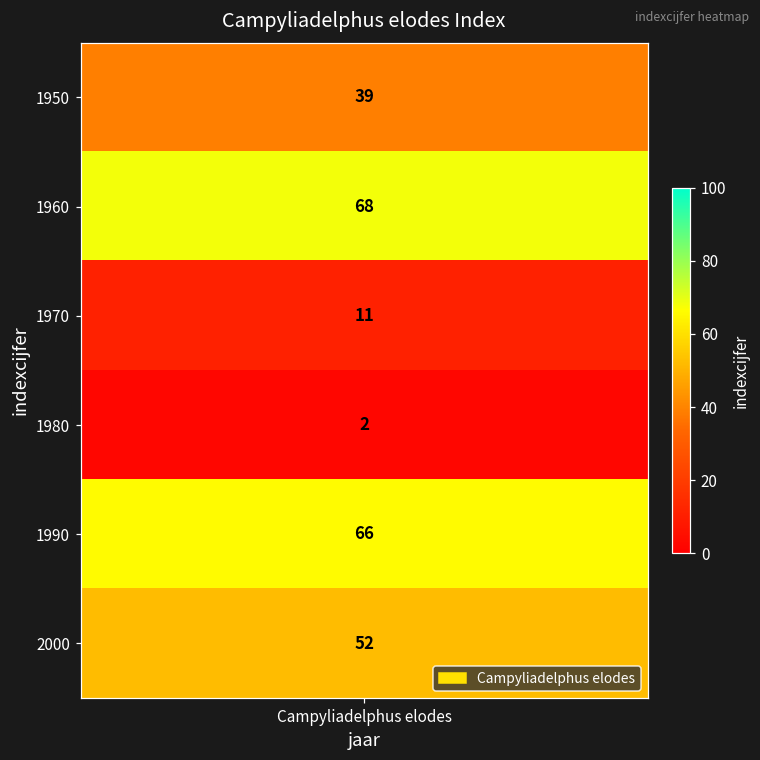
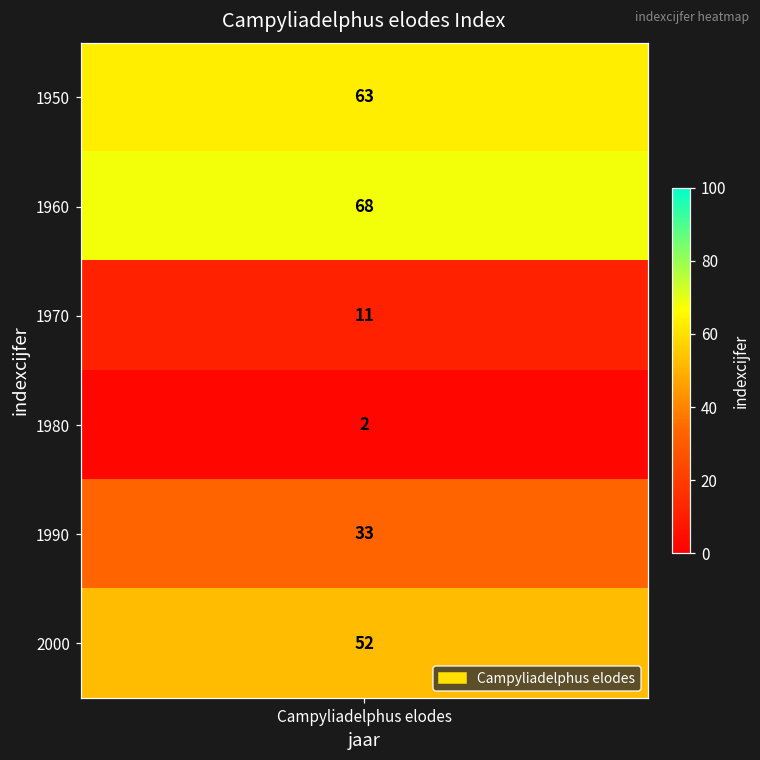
1950, Campyliadelphus elodes: 39 -> 63
1990, Campyliadelphus elodes: 66 -> 33
